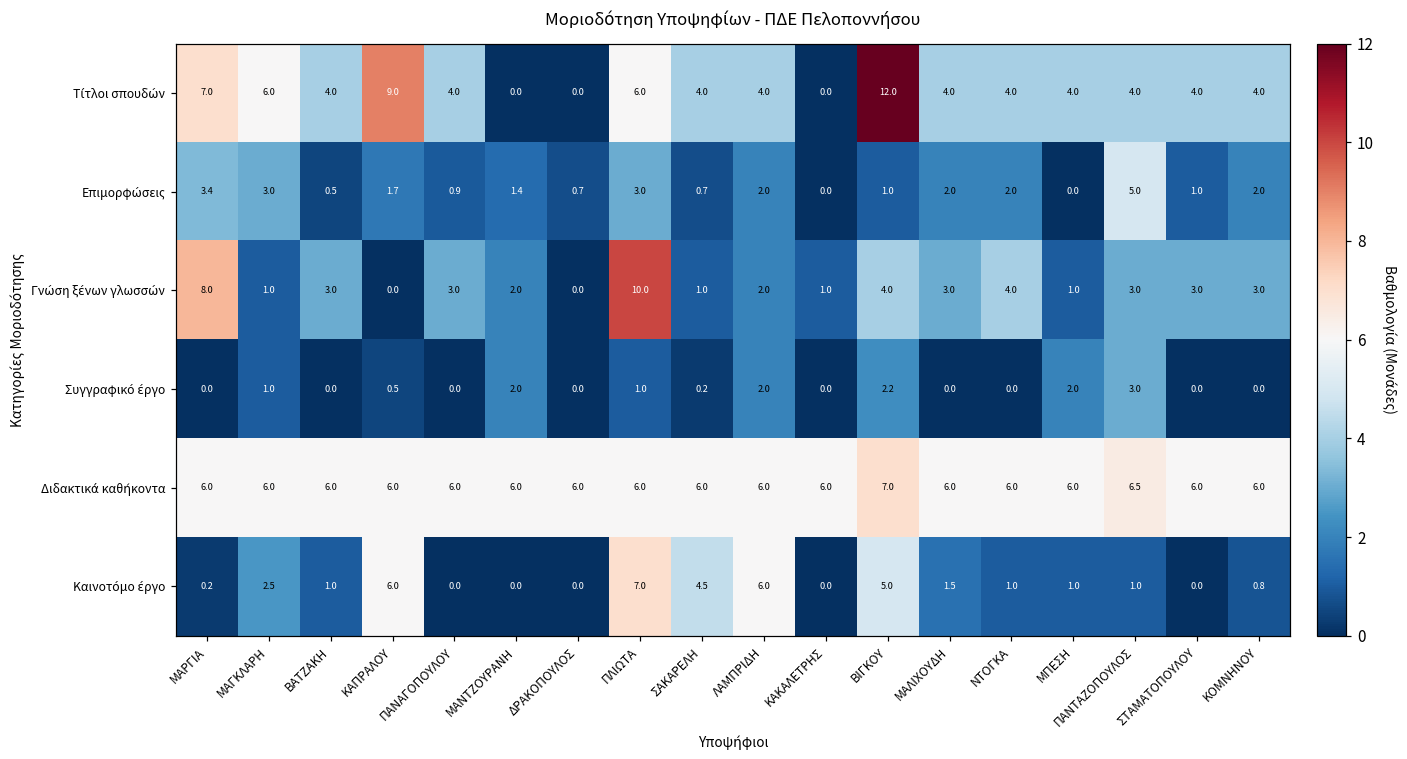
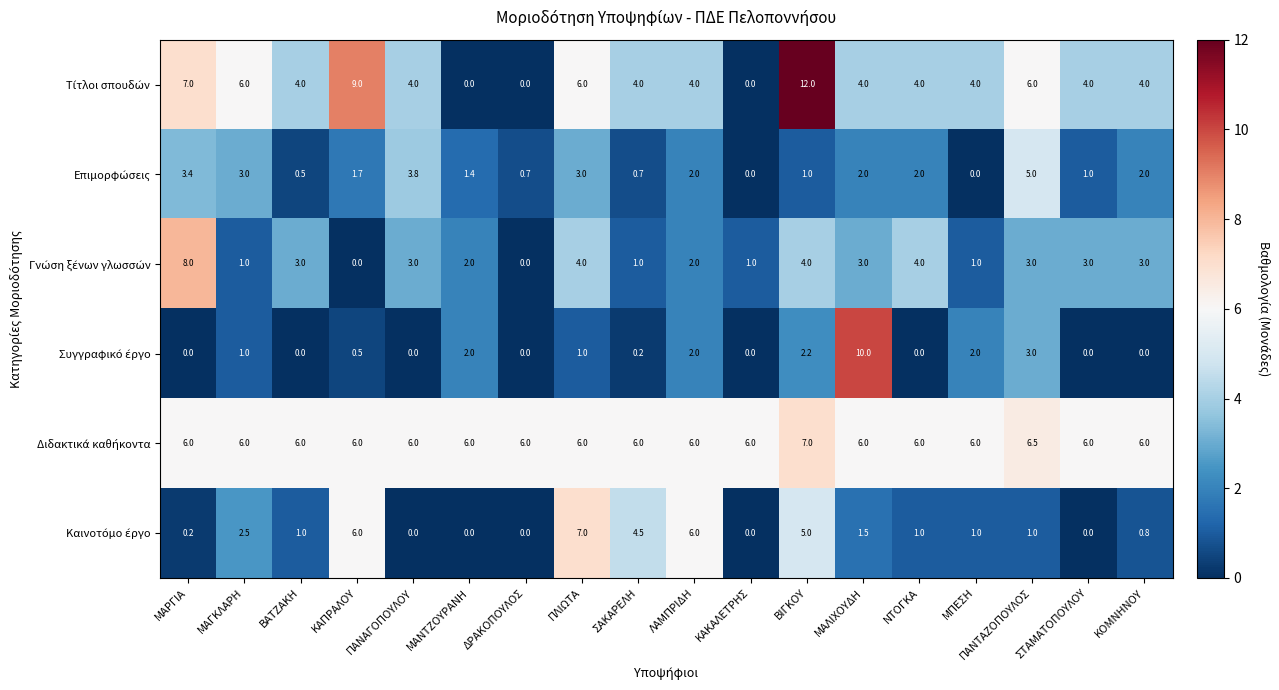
Τίτλοι σπουδών, ΠΑΝΤΑΖΟΠΟΥΛΟΣ: 4.0 -> 6.0
Επιμορφώσεις, ΠΑΝΑΓΟΠΟΥΛΟΥ: 0.9 -> 3.8
Γνώση ξένων γλωσσών, ΠΛΙΩΤΑ: 10.0 -> 4.0
Συγγραφικό έργο, ΜΑΛΙΧΟΥΔΗ: 0.0 -> 10.0
